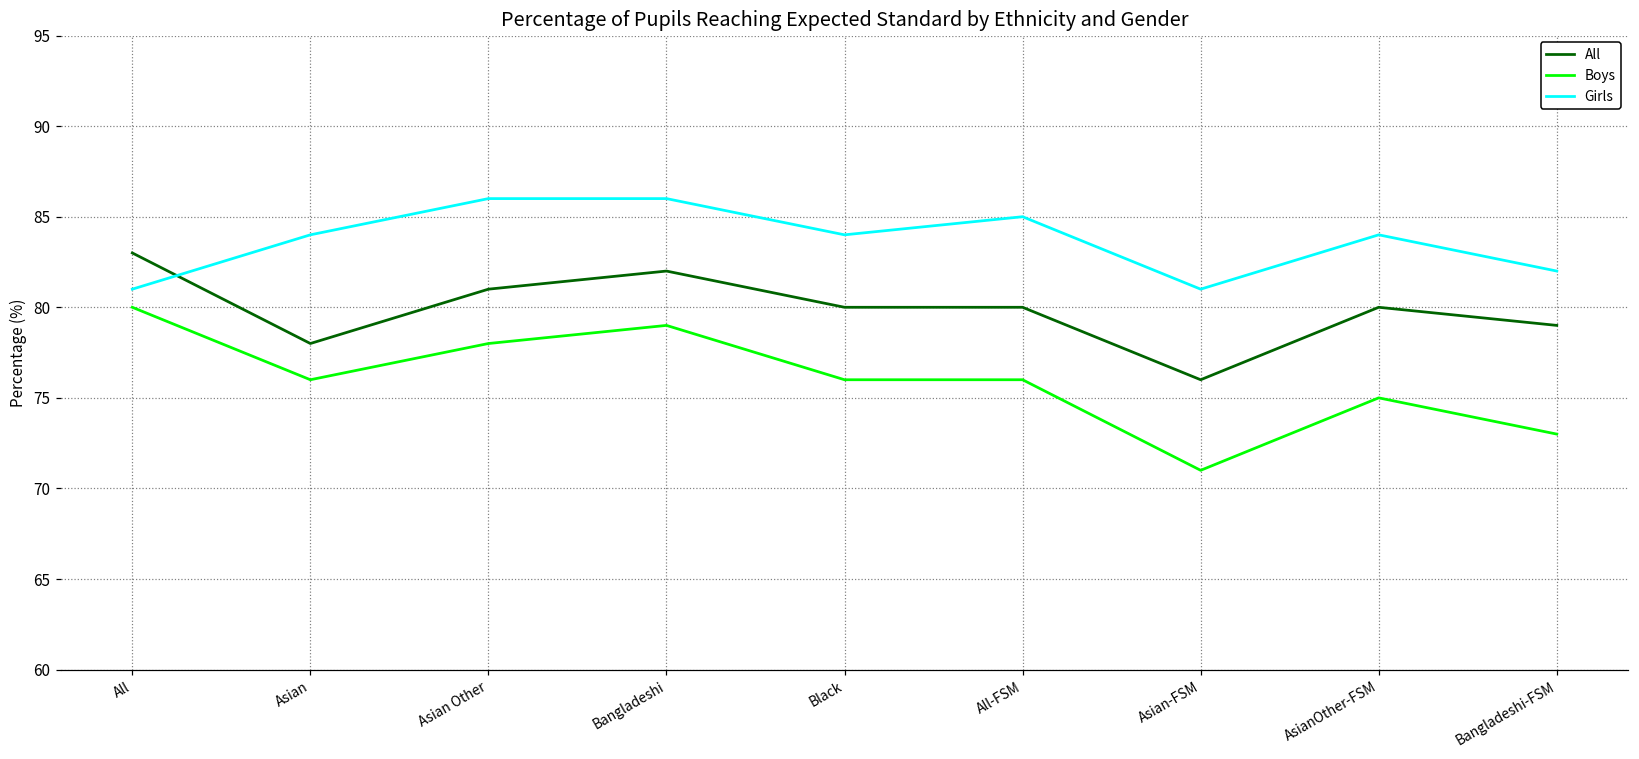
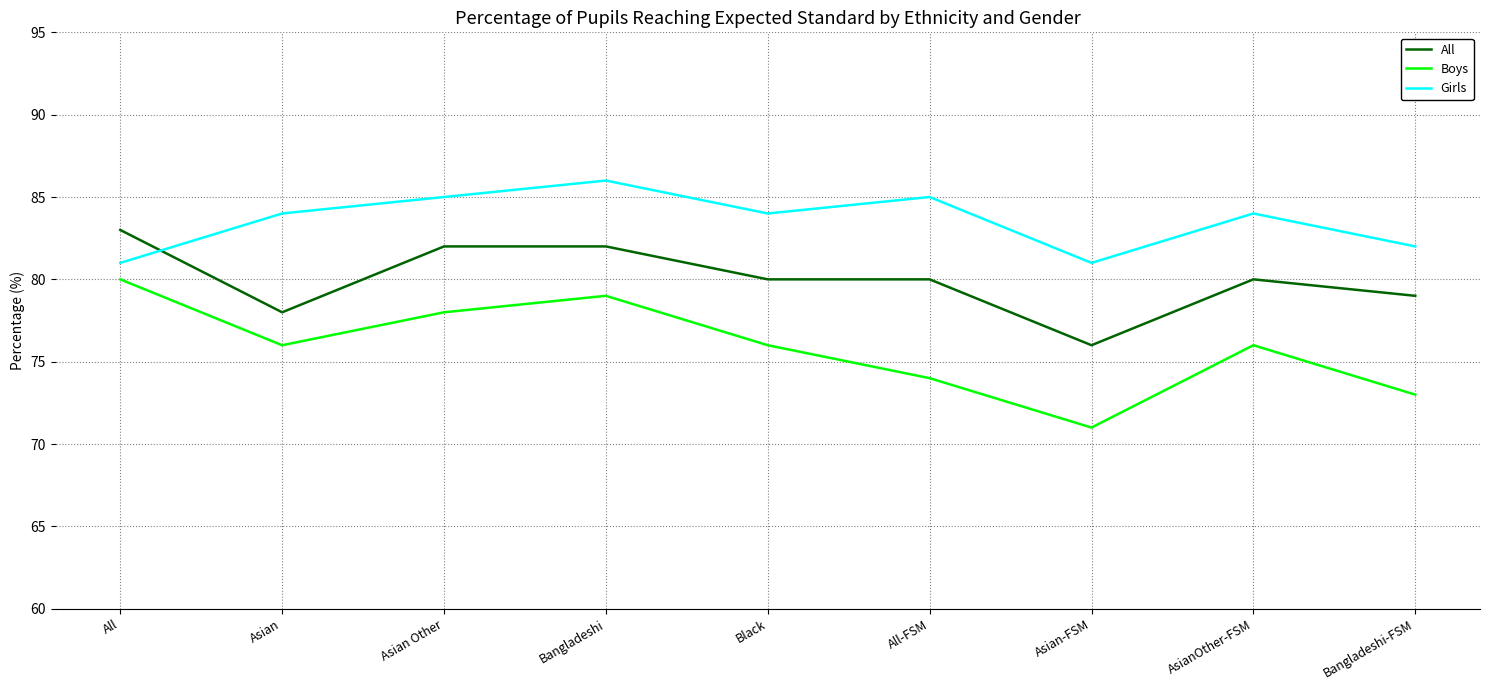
All, Asian Other: 81 -> 82
Girls, Asian Other: 86 -> 85
Boys, All-FSM: 76 -> 74
Boys, AsianOther-FSM: 75 -> 76
